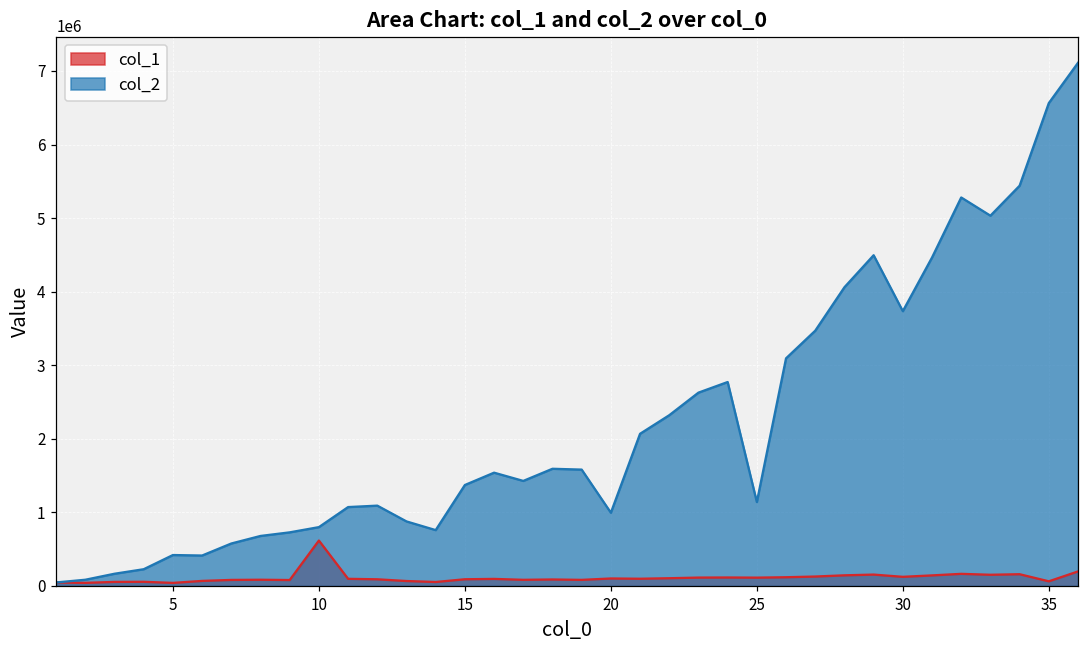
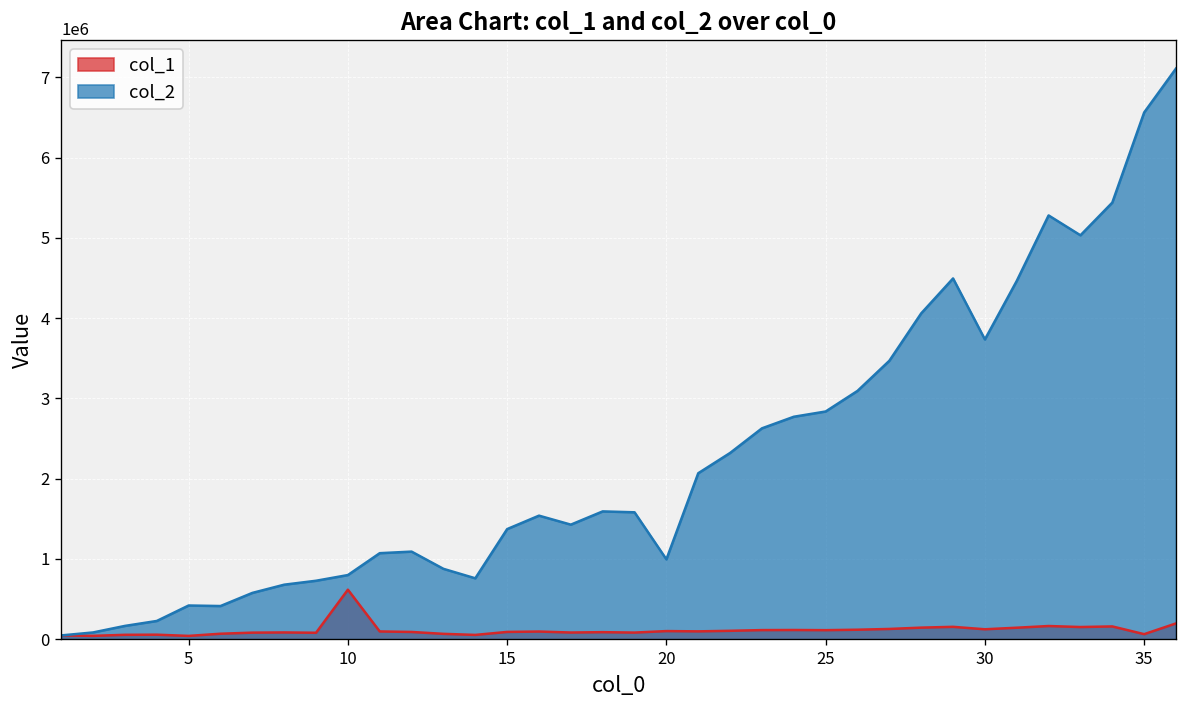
col_2, 25: 1100000 -> 2800000
